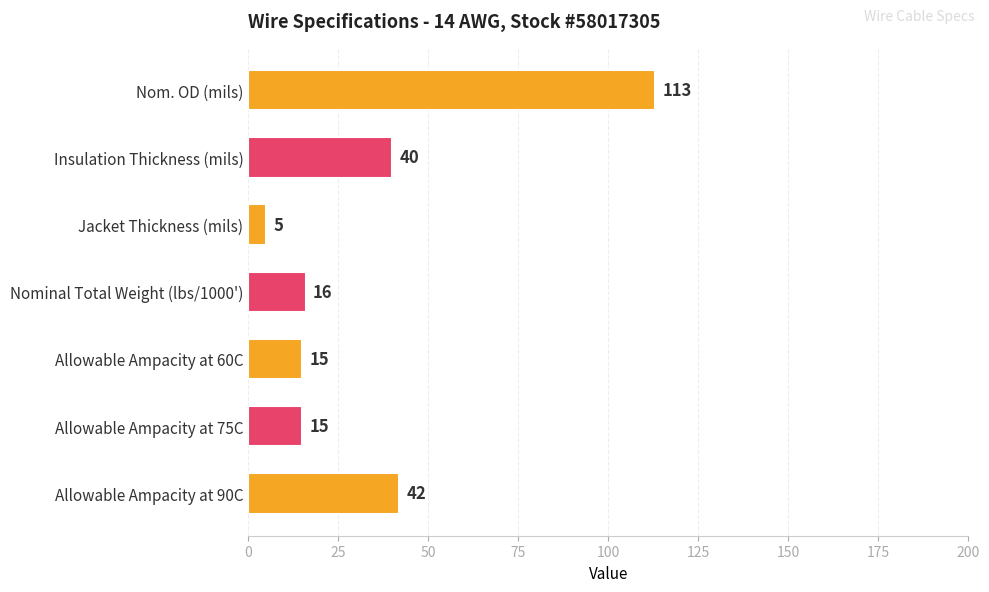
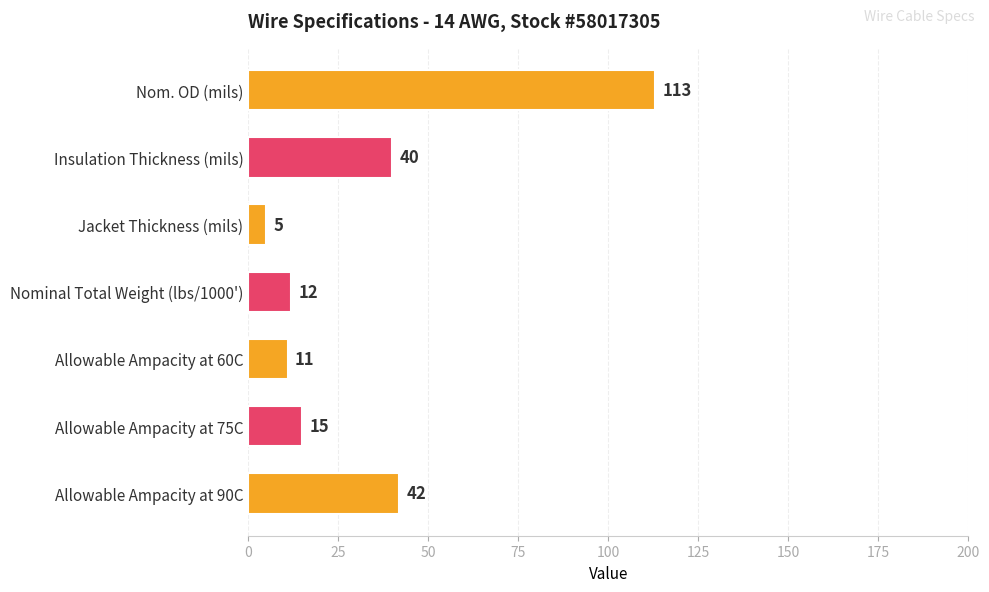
Nominal Total Weight (lbs/1000'): 16 -> 12
Allowable Ampacity at 60C: 15 -> 11
